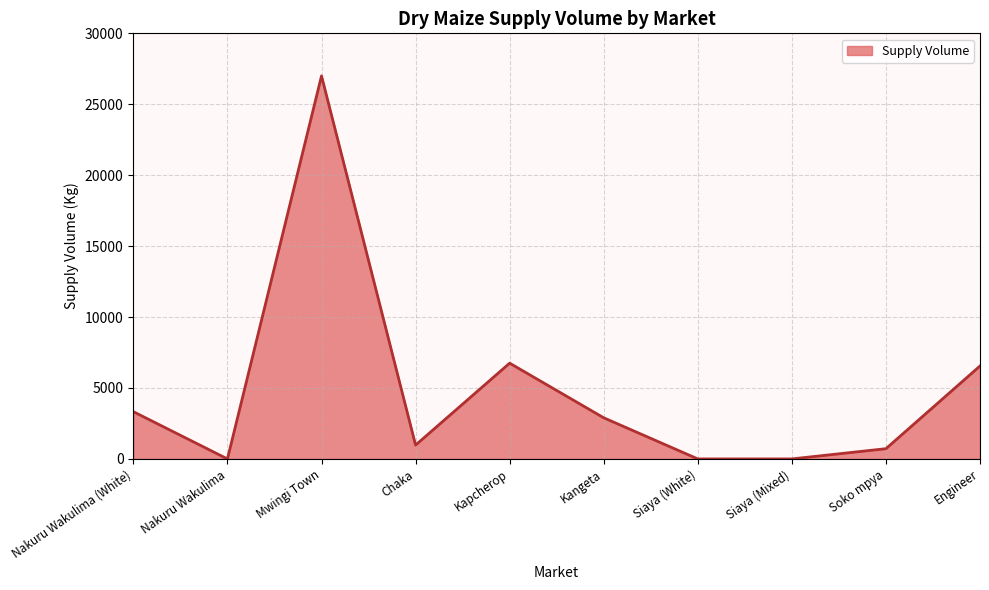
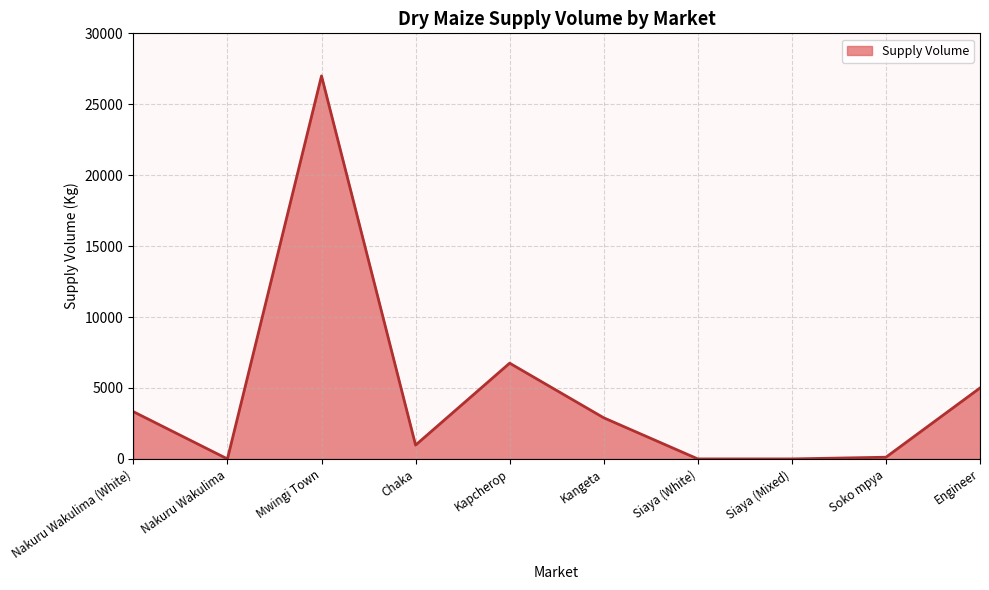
Soko mpya: 700 -> 100
Engineer: 6600 -> 5000
